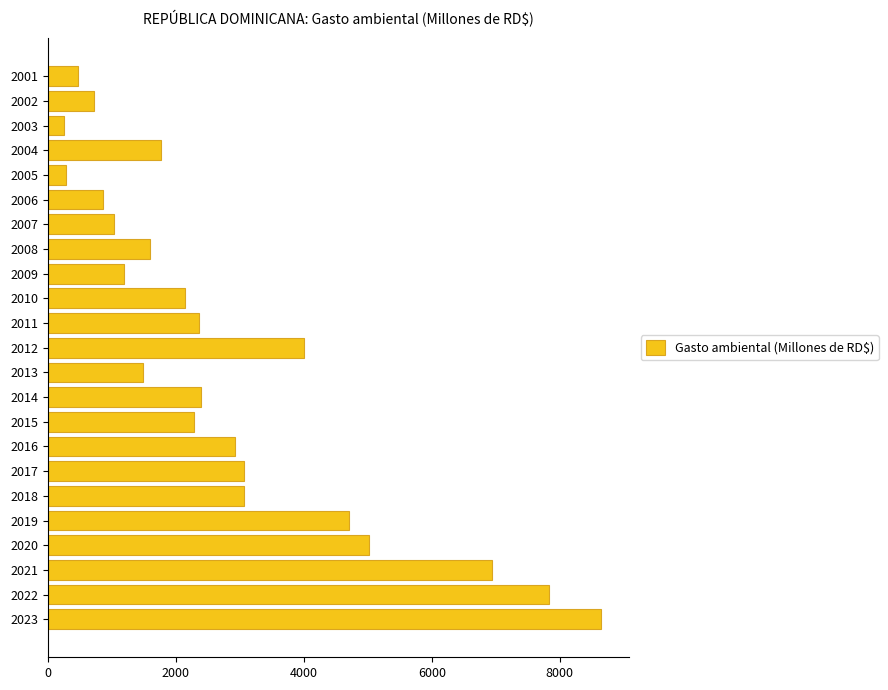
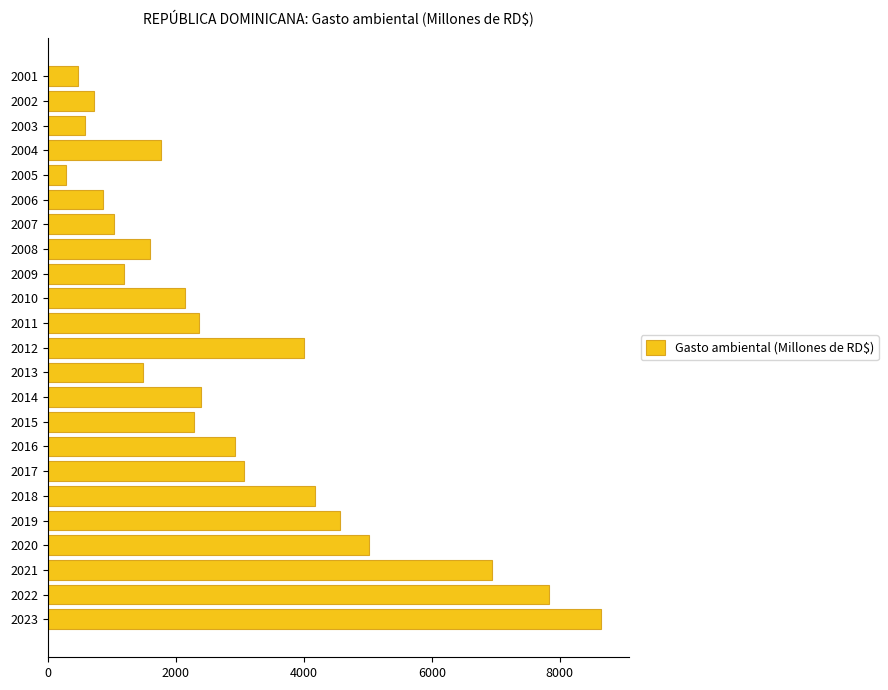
2003: 300 -> 600
2018: 3100 -> 4200
2019: 4700 -> 4600
